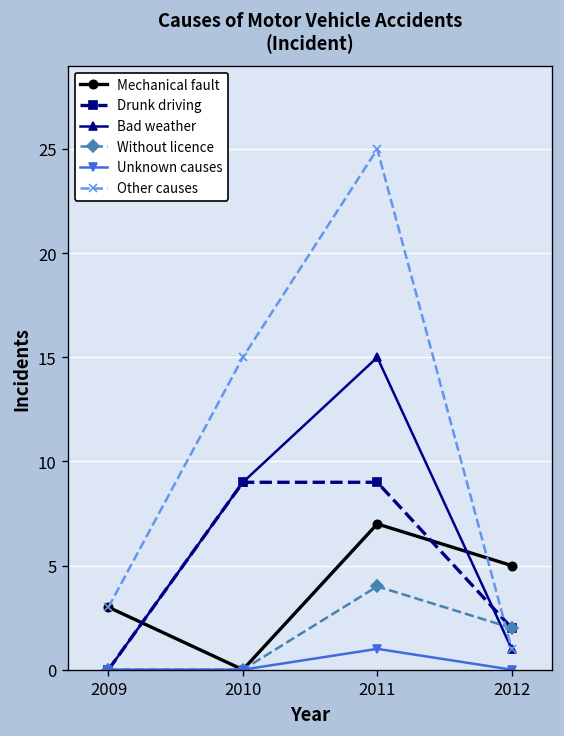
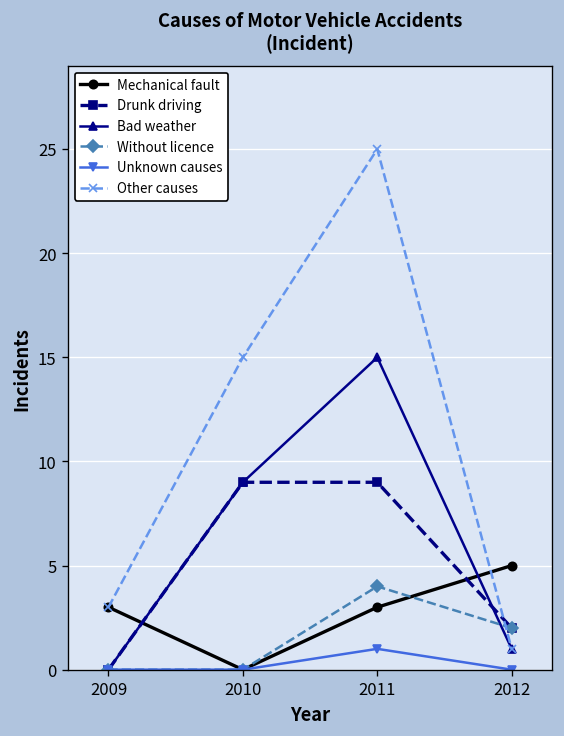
Mechanical fault, 2011: 7 -> 3
